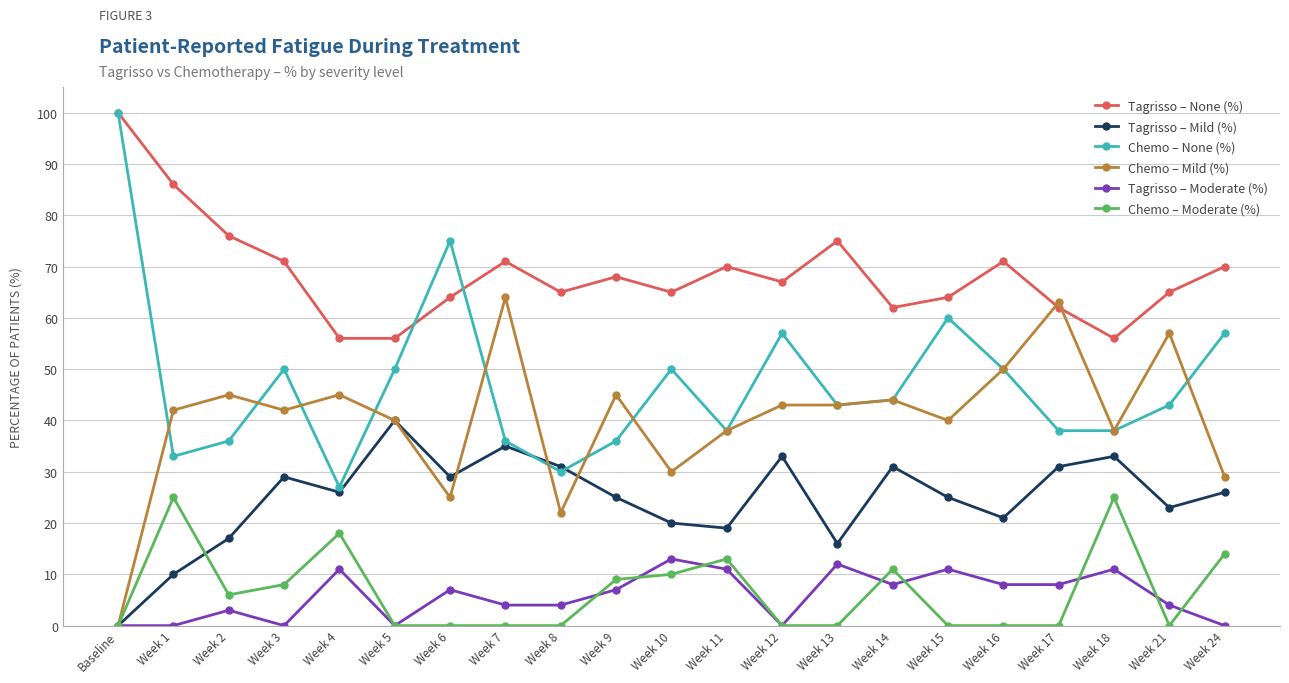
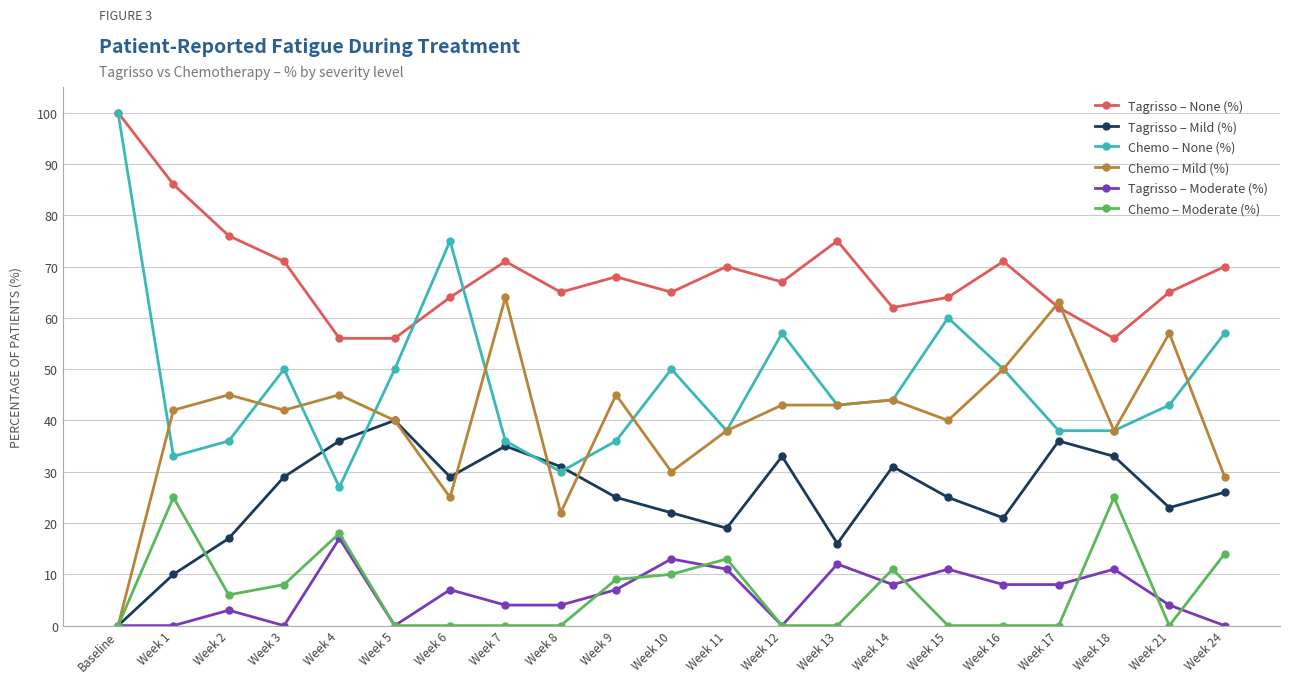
Tagrisso – Mild (%), Week 4: 26 -> 36
Tagrisso – Moderate (%), Week 4: 11 -> 17
Tagrisso – Mild (%), Week 10: 20 -> 22
Tagrisso – Mild (%), Week 17: 31 -> 36
